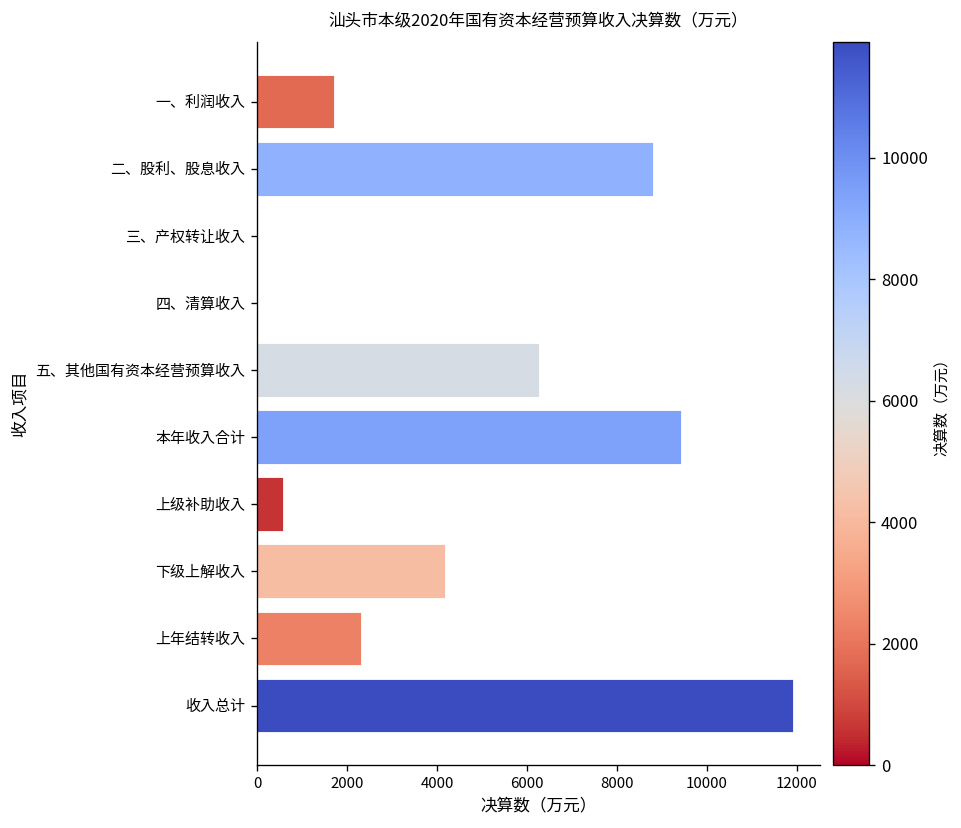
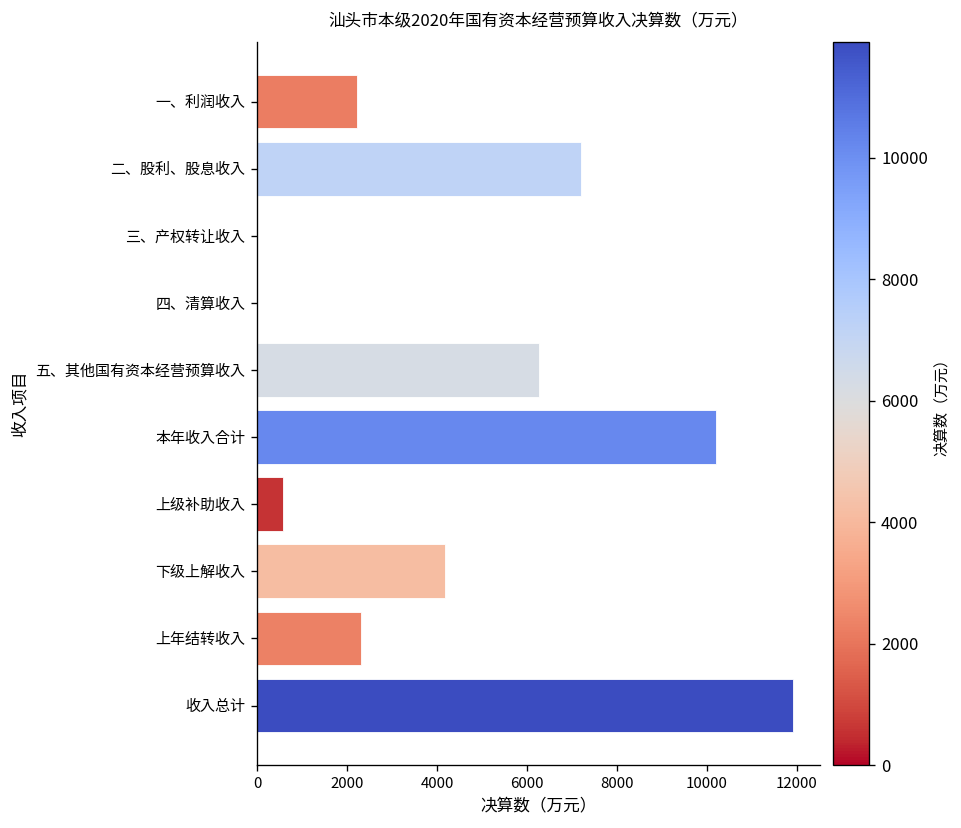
一、利润收入: 1700 -> 2200
二、股利、股息收入: 8800 -> 7200
本年收入合计: 9400 -> 10200
